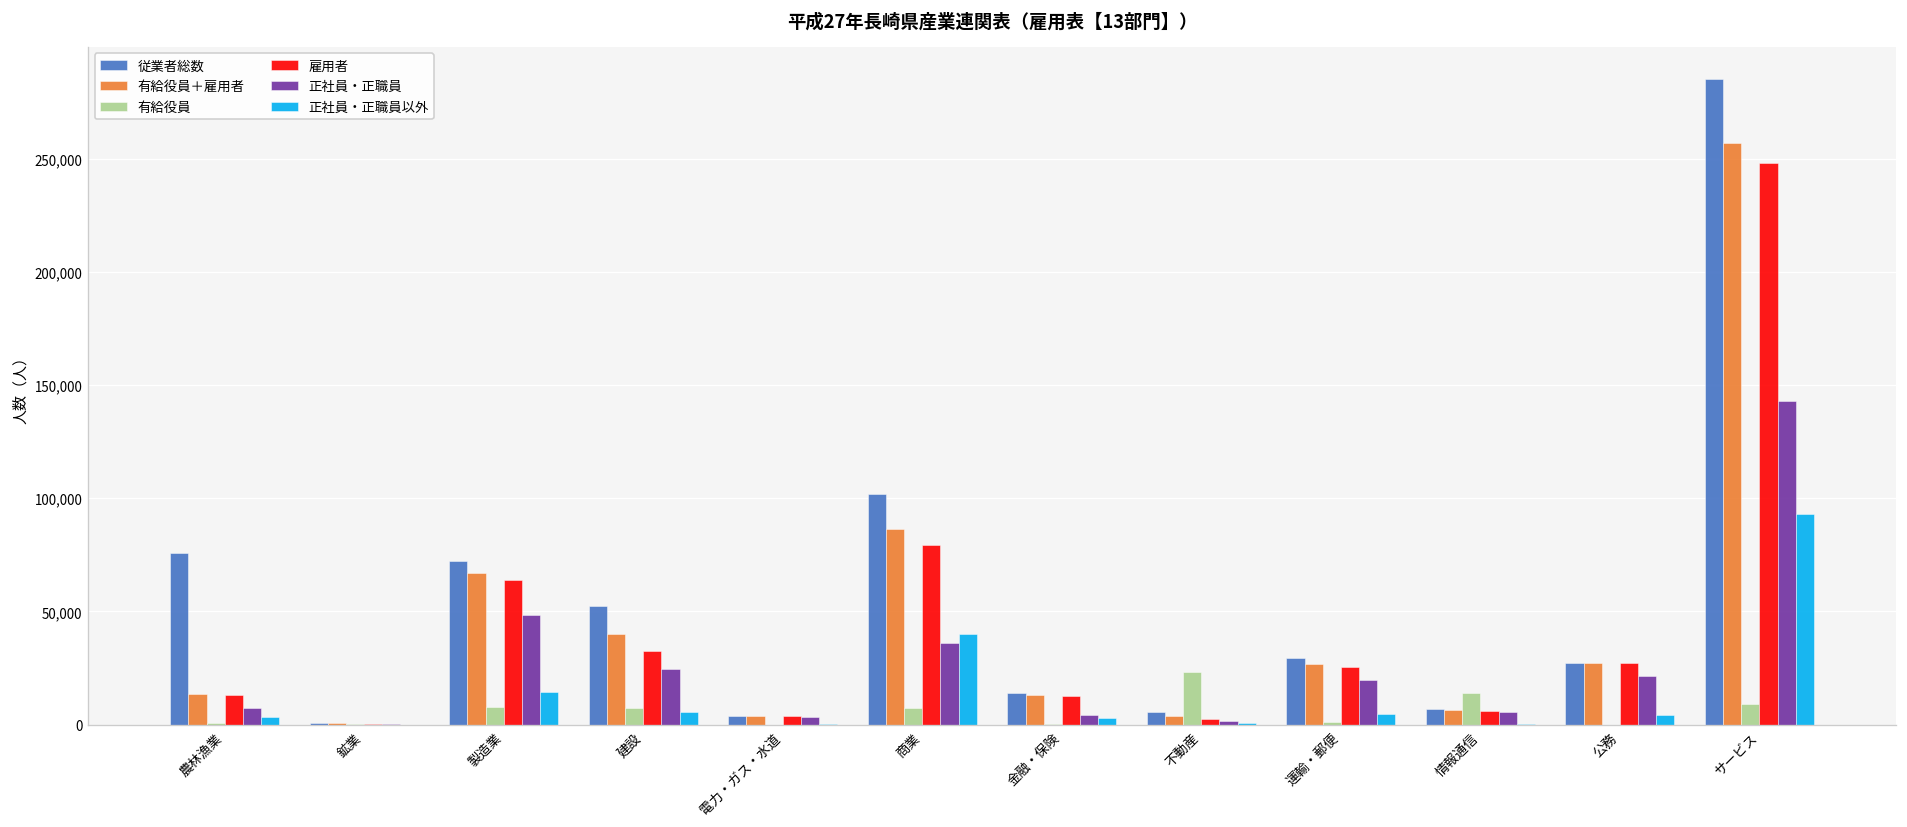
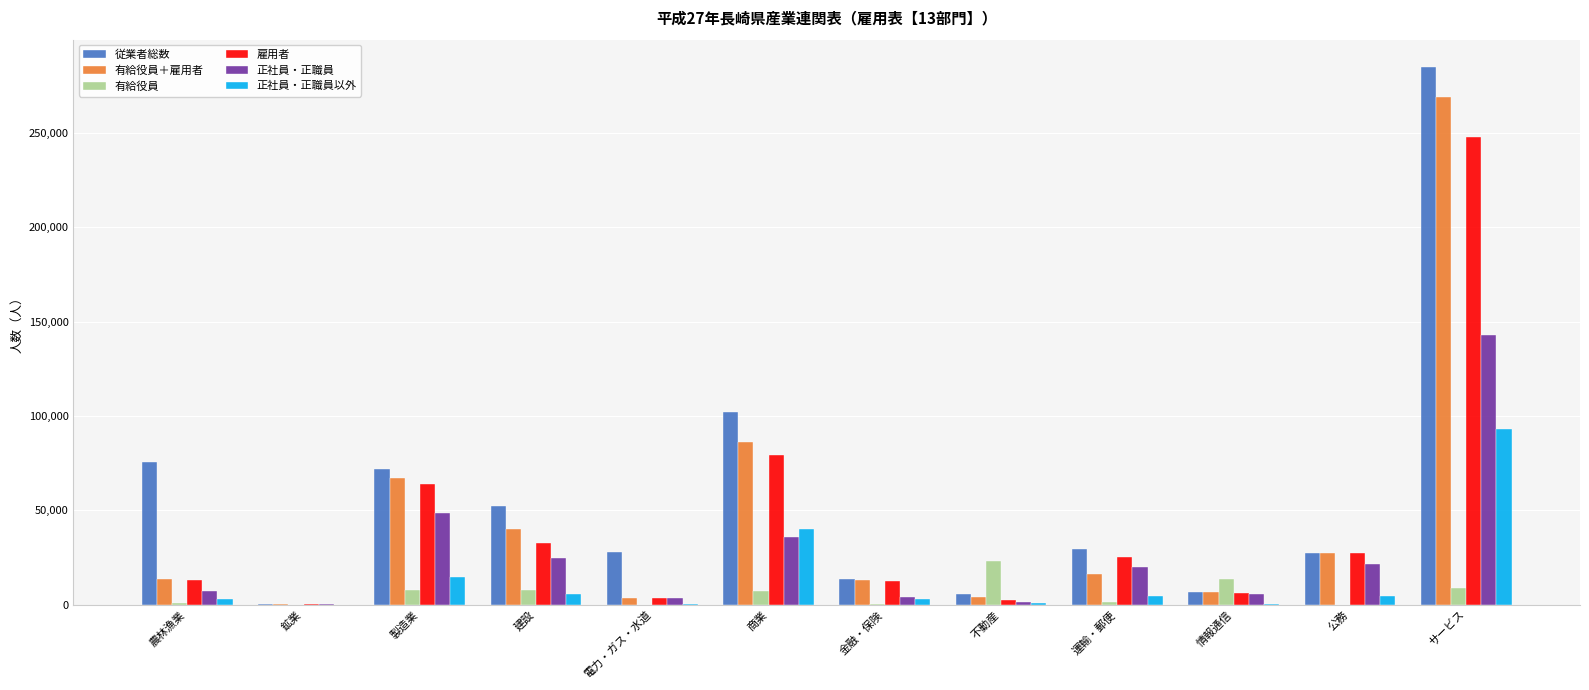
従業者総数, 電力・ガス・水道: 4,000 -> 28,000
有給役員＋雇用者, 運輸・郵便: 27,000 -> 16,000
有給役員＋雇用者, サービス: 257,000 -> 269,000
